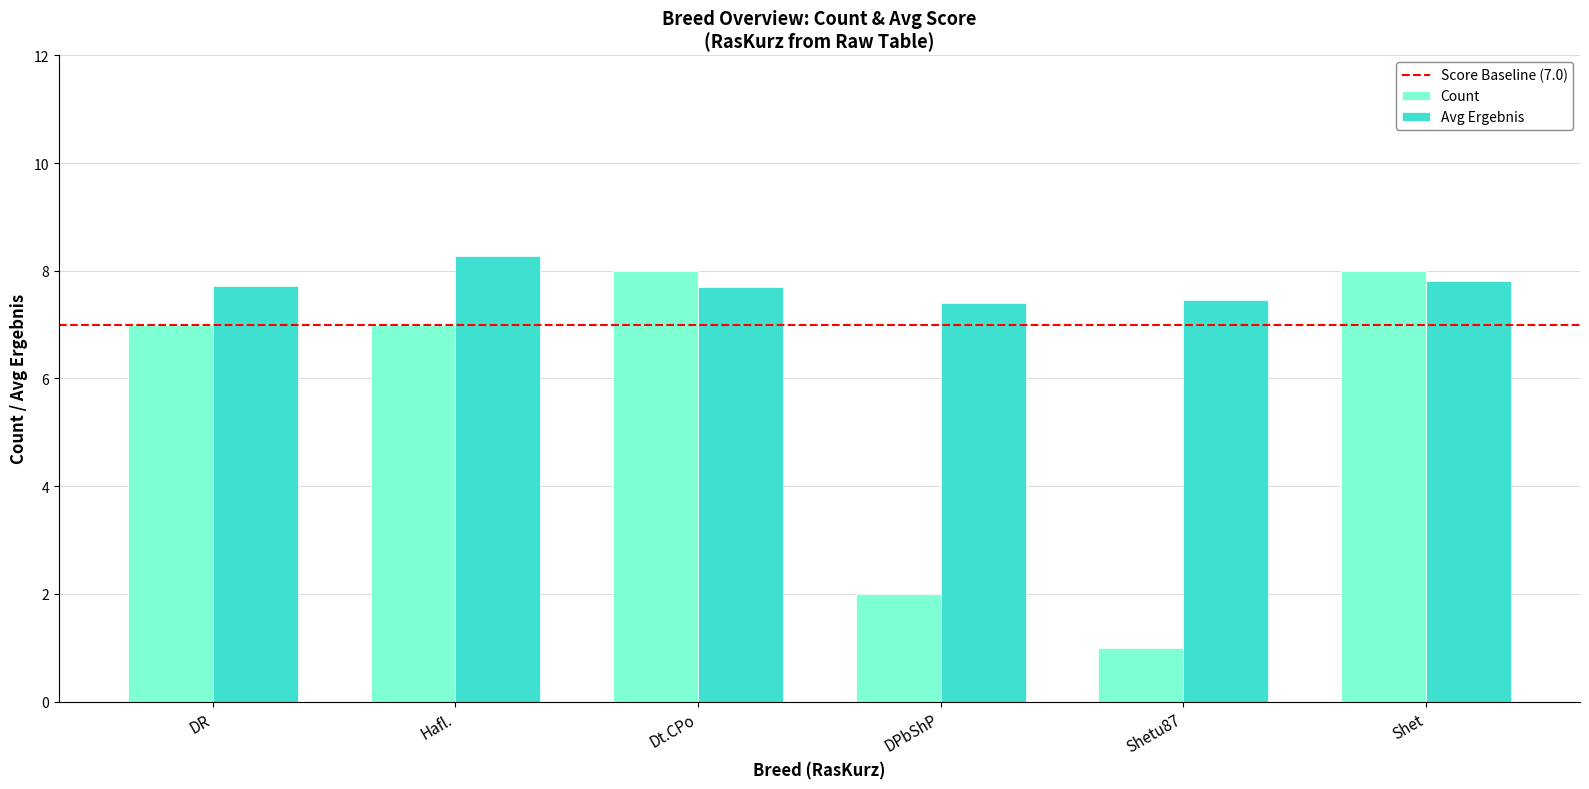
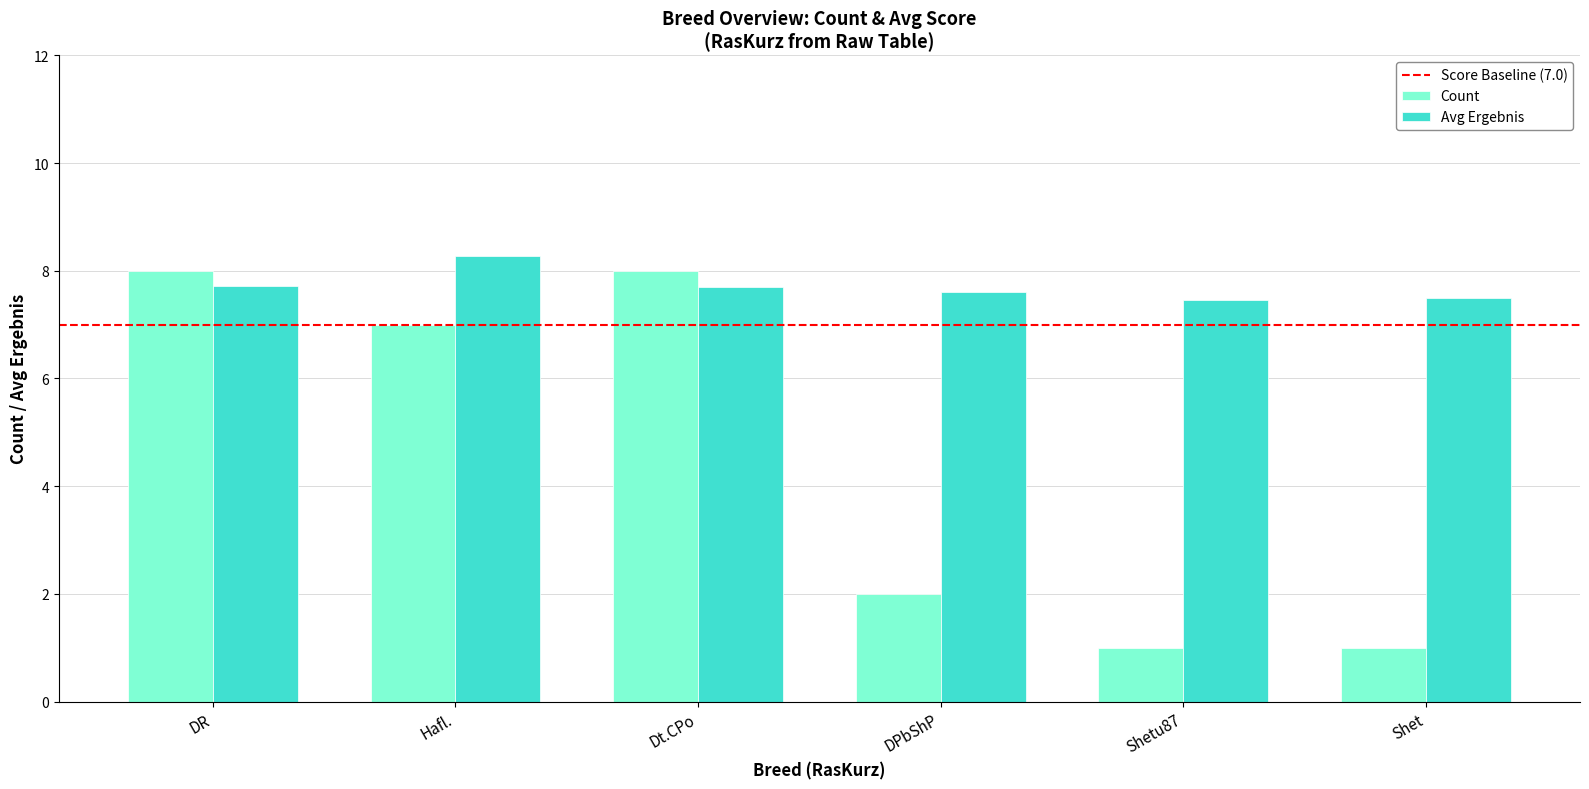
Count, DR: 7 -> 8
Avg Ergebnis, DPbShP: 7.4 -> 7.6
Count, Shet: 8 -> 1
Avg Ergebnis, Shet: 7.8 -> 7.5
